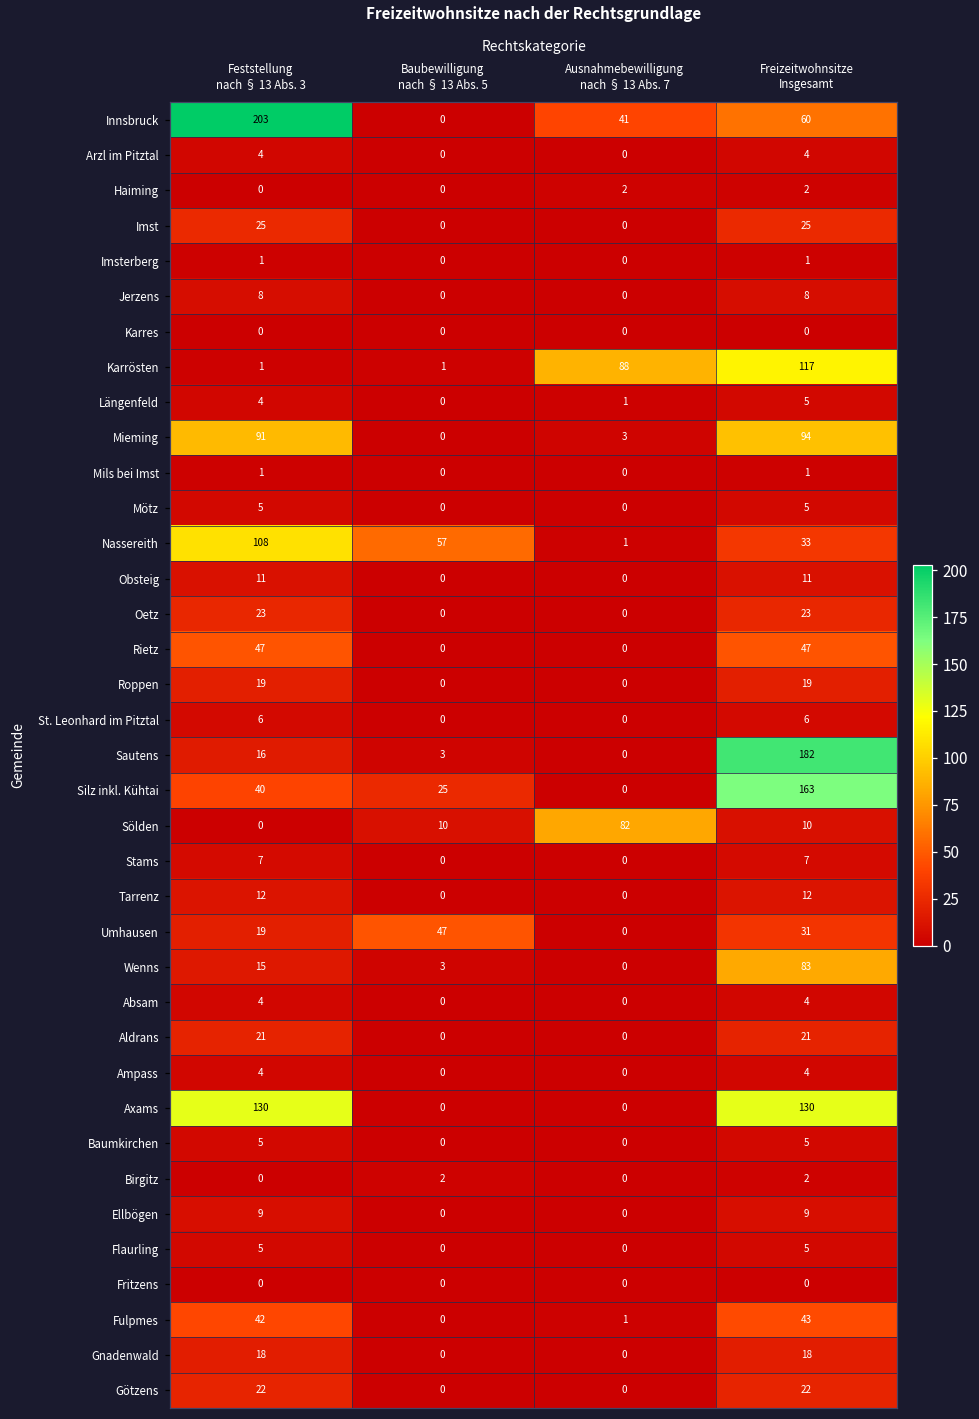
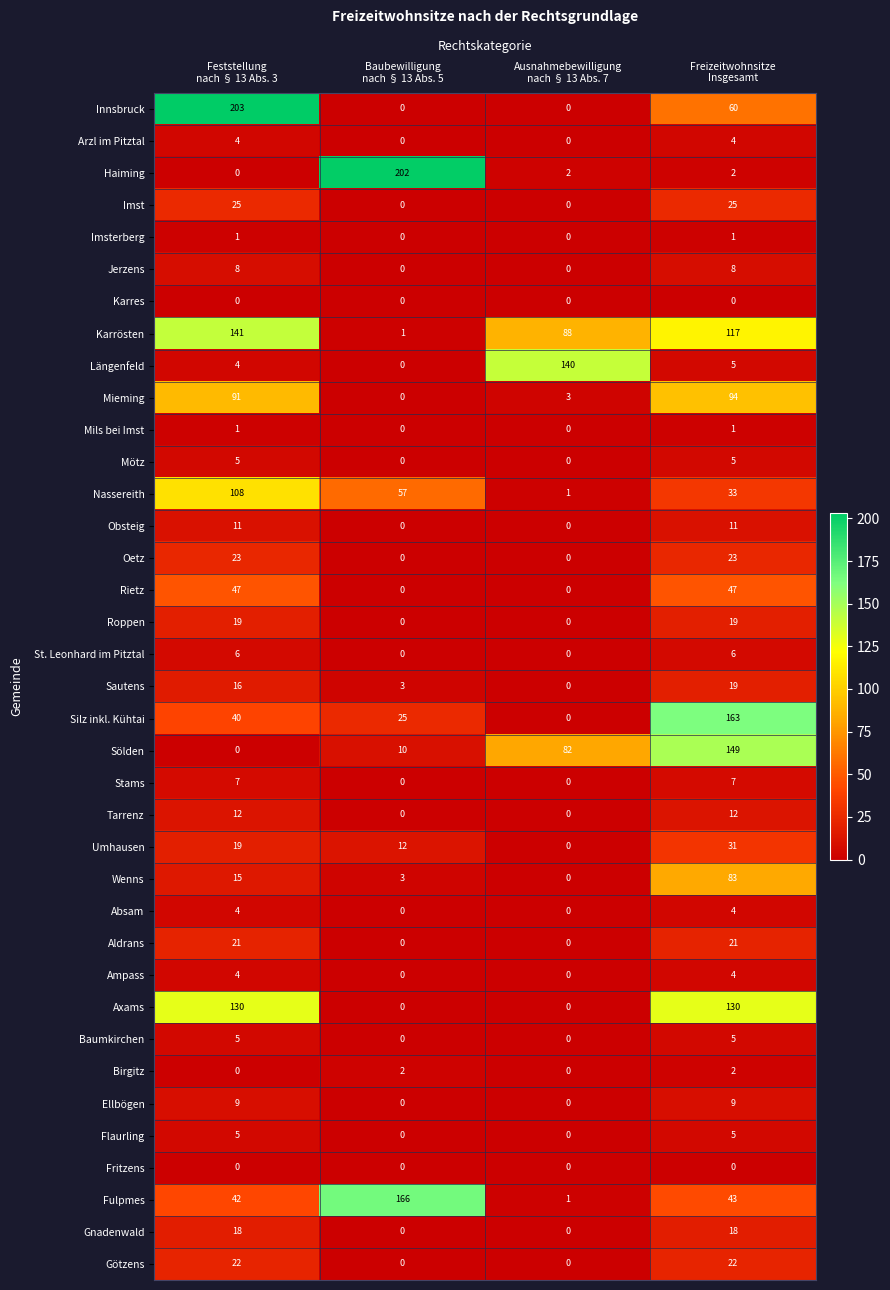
Innsbruck, Ausnahmebewilligung nach § 13 Abs. 7: 41 -> 0
Haiming, Baubewilligung nach § 13 Abs. 5: 0 -> 202
Karrösten, Feststellung nach § 13 Abs. 3: 1 -> 141
Längenfeld, Ausnahmebewilligung nach § 13 Abs. 7: 1 -> 140
Sautens, Freizeitwohnsitze Insgesamt: 182 -> 19
Sölden, Freizeitwohnsitze Insgesamt: 10 -> 149
Umhausen, Baubewilligung nach § 13 Abs. 5: 47 -> 12
Fulpmes, Baubewilligung nach § 13 Abs. 5: 0 -> 166
